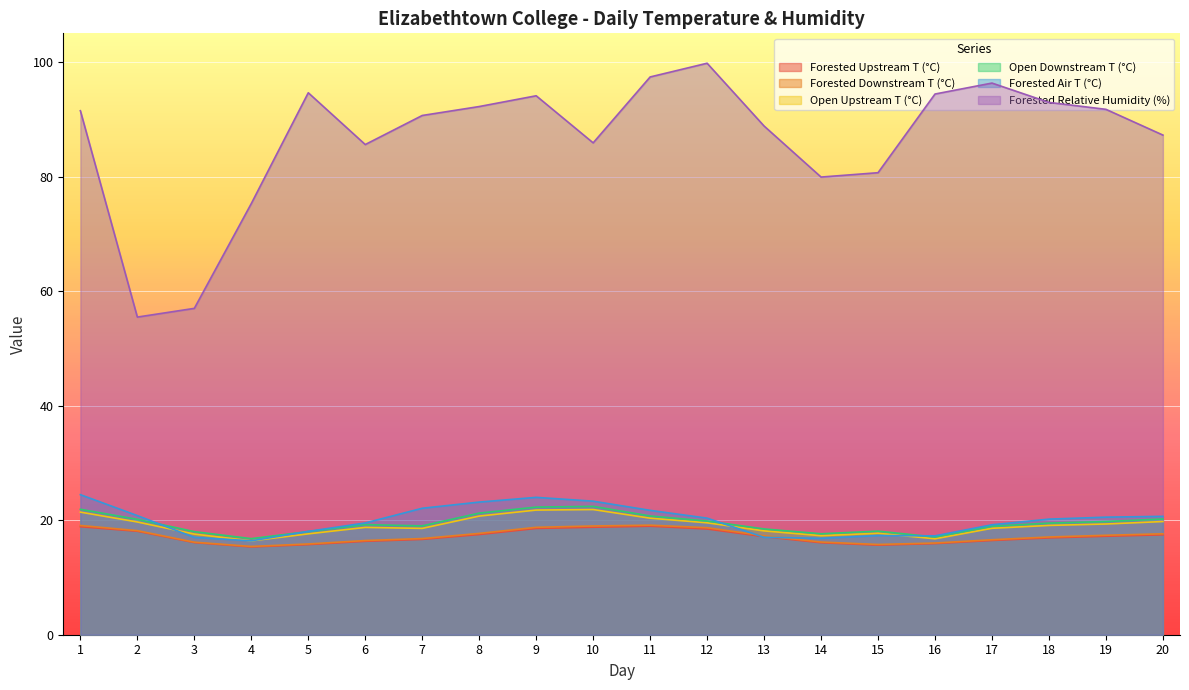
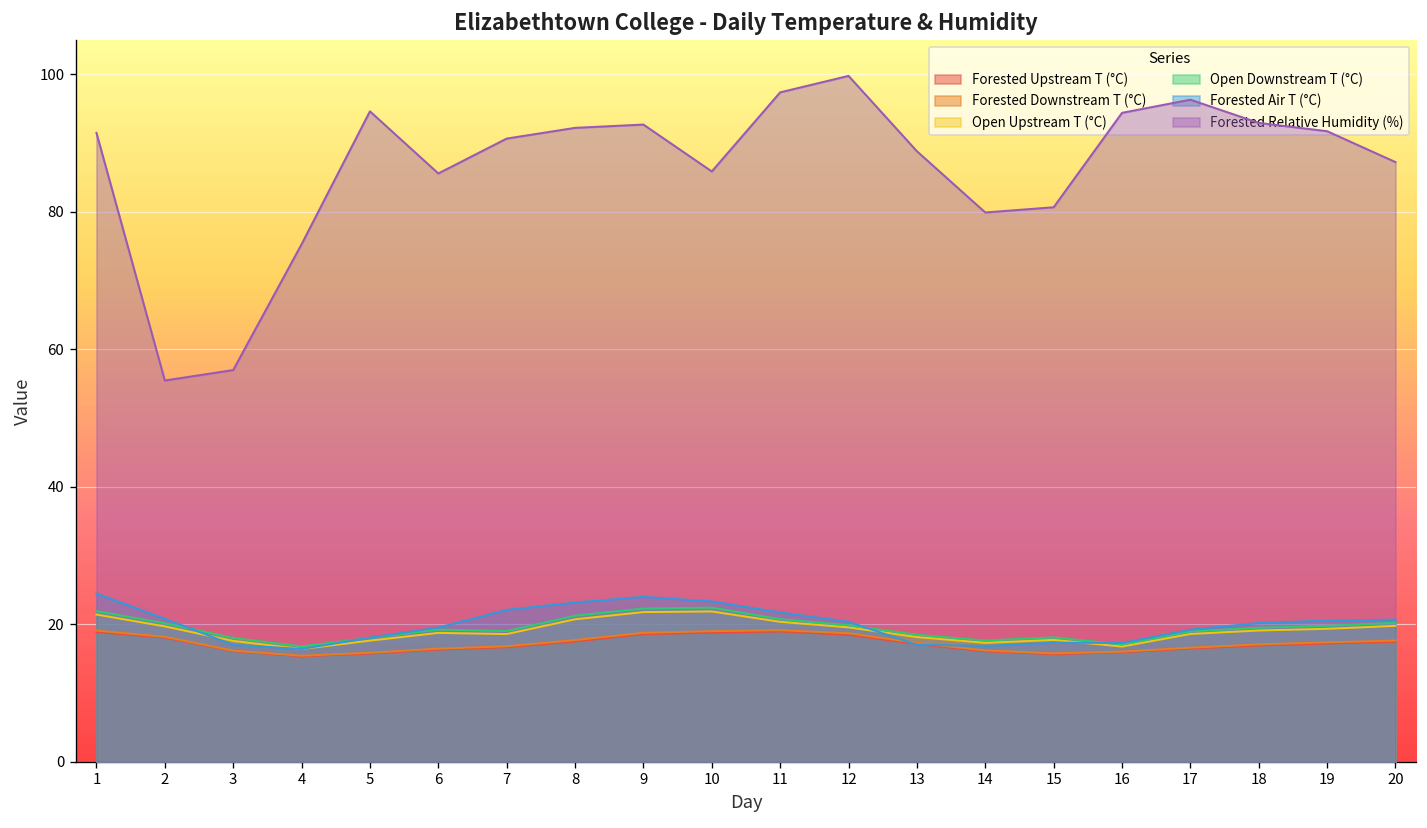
Forested Relative Humidity (%), 9: 94 -> 93
